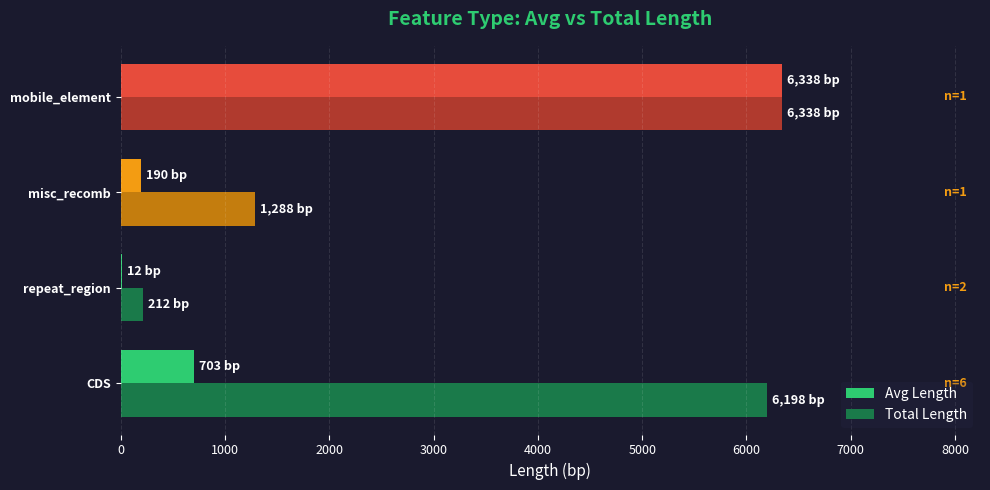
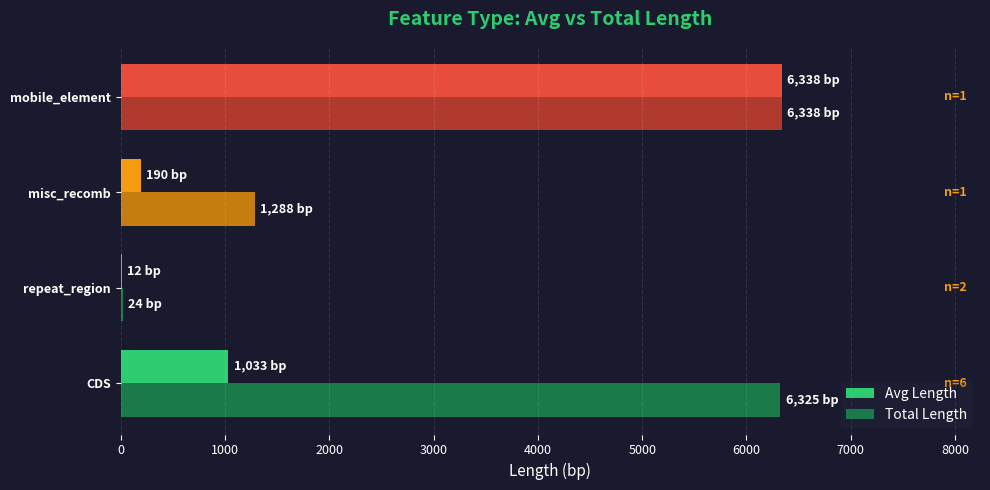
Total Length, repeat_region: 212 -> 24
Avg Length, CDS: 703 -> 1,033
Total Length, CDS: 6,198 -> 6,325
